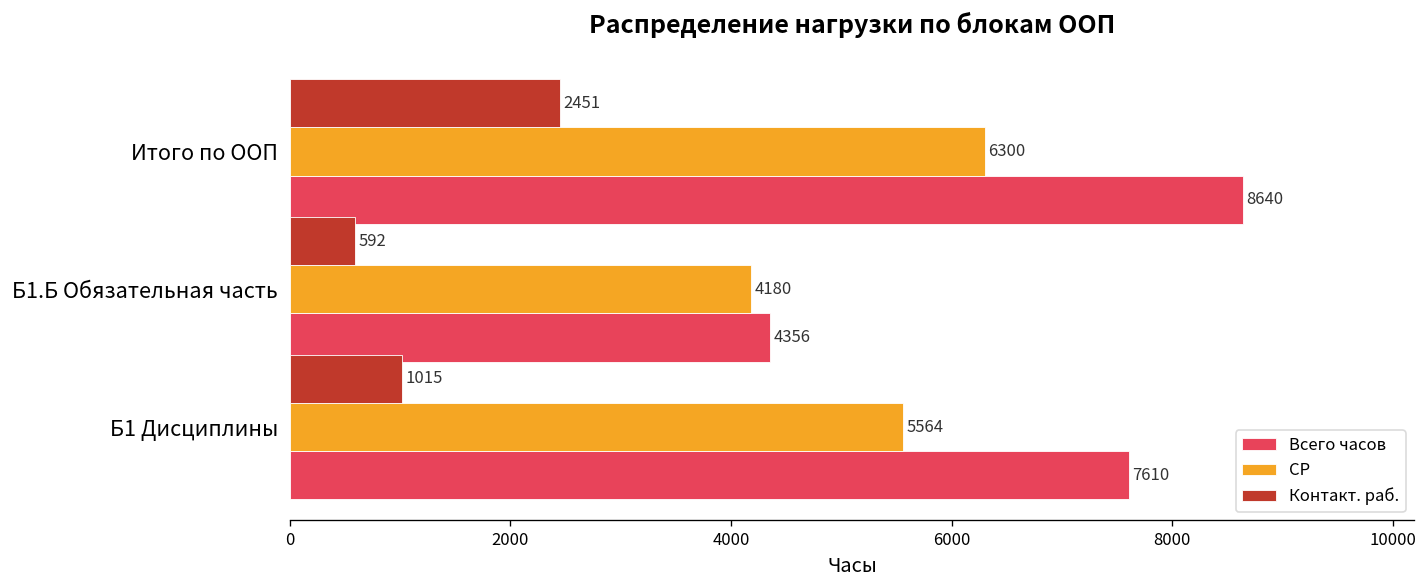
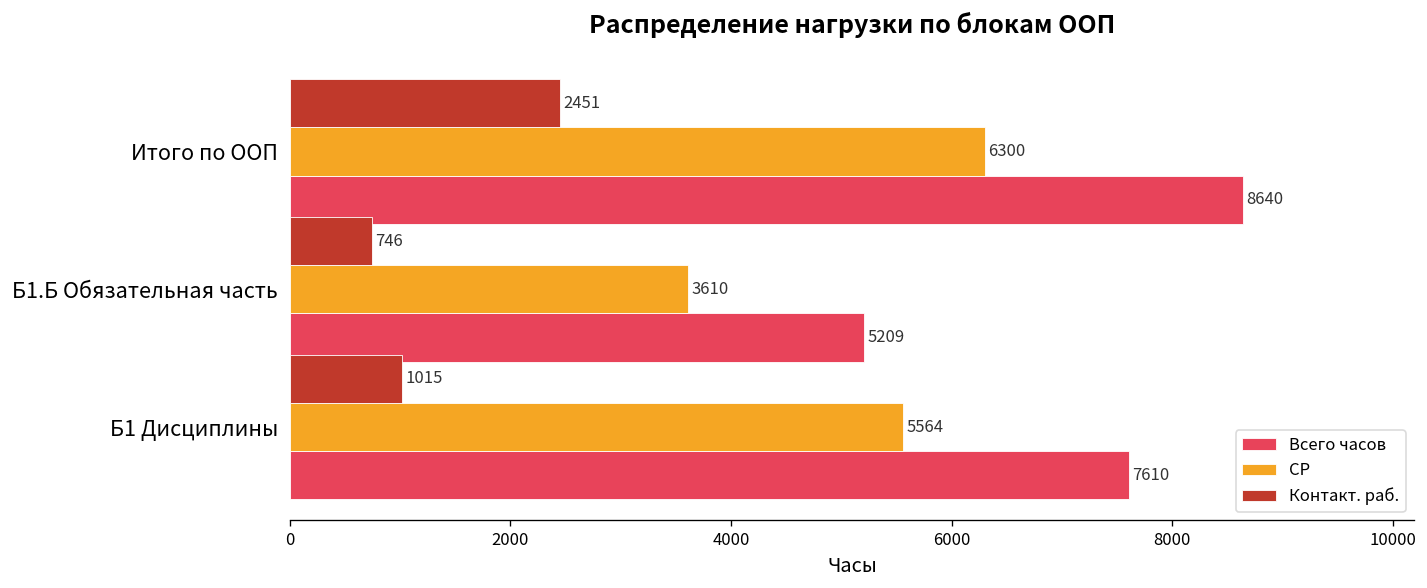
Контакт. раб., Б1.Б Обязательная часть: 592 -> 746
СР, Б1.Б Обязательная часть: 4180 -> 3610
Всего часов, Б1.Б Обязательная часть: 4356 -> 5209
